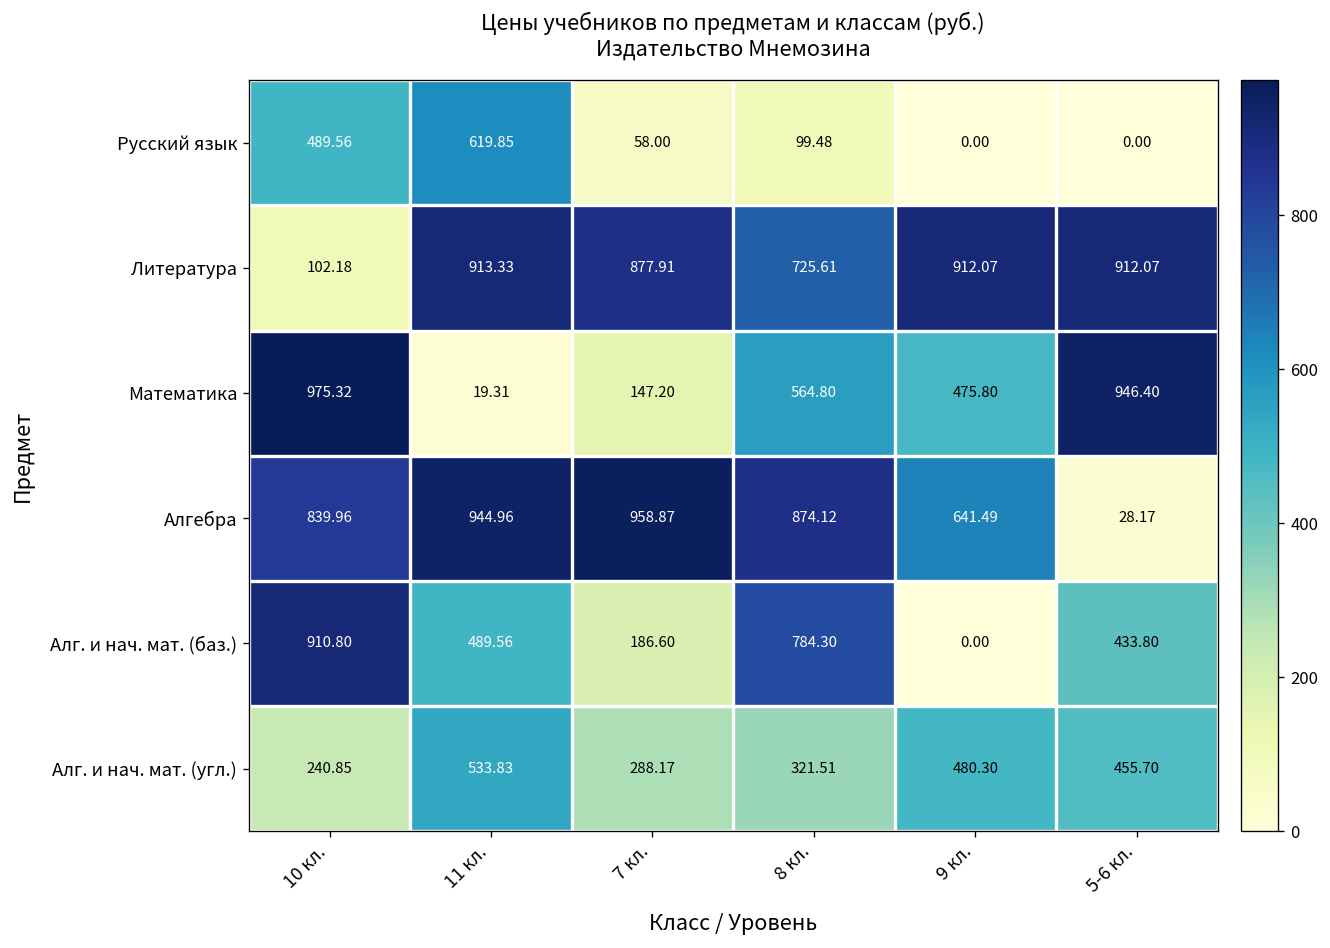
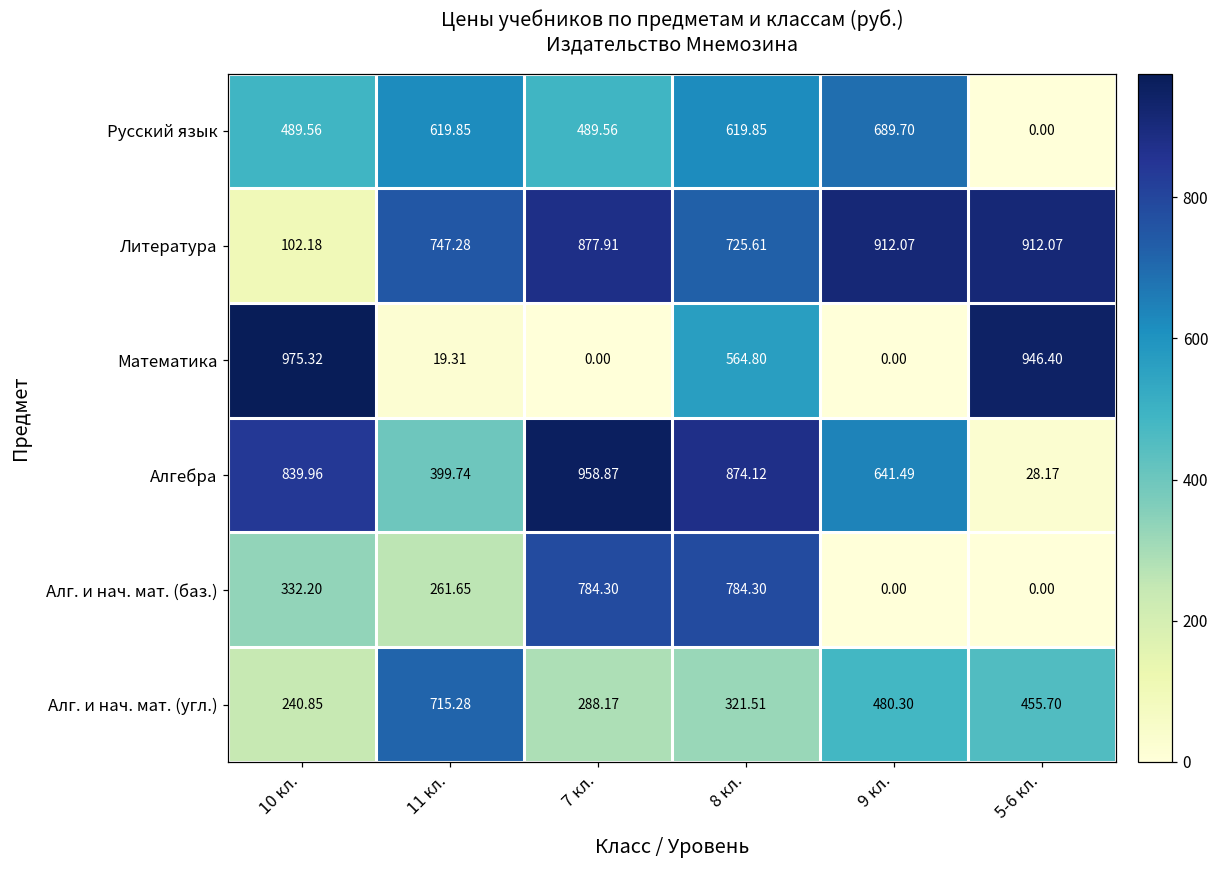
Русский язык, 7 кл.: 58.00 -> 489.56
Русский язык, 8 кл.: 99.48 -> 619.85
Русский язык, 9 кл.: 0.00 -> 689.70
Литература, 11 кл.: 913.33 -> 747.28
Математика, 7 кл.: 147.20 -> 0.00
Математика, 9 кл.: 475.80 -> 0.00
Алгебра, 11 кл.: 944.96 -> 399.74
Алг. и нач. мат. (баз.), 10 кл.: 910.80 -> 332.20
Алг. и нач. мат. (баз.), 11 кл.: 489.56 -> 261.65
Алг. и нач. мат. (баз.), 7 кл.: 186.60 -> 784.30
Алг. и нач. мат. (баз.), 5-6 кл.: 433.80 -> 0.00
Алг. и нач. мат. (угл.), 11 кл.: 533.83 -> 715.28
